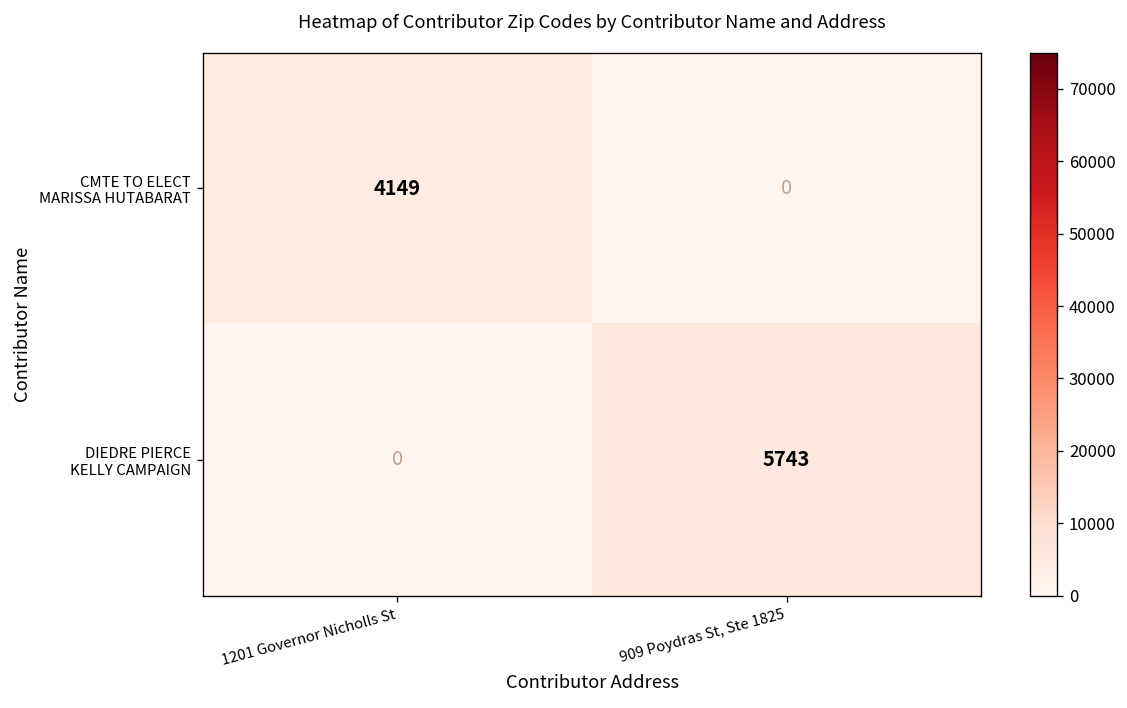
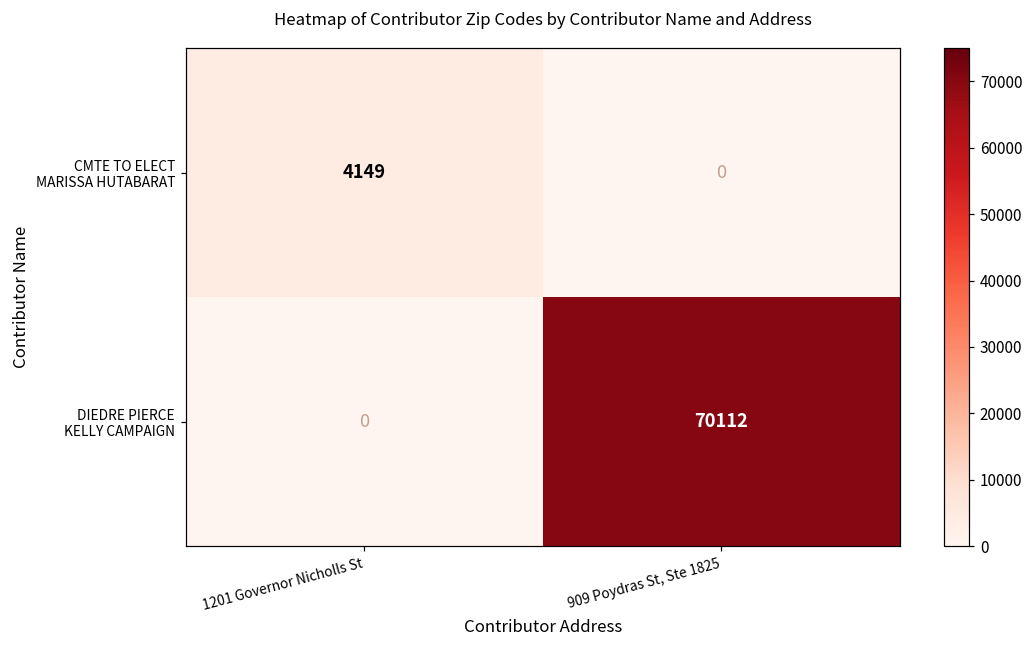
DIEDRE PIERCE KELLY CAMPAIGN, 909 Poydras St, Ste 1825: 5743 -> 70112
